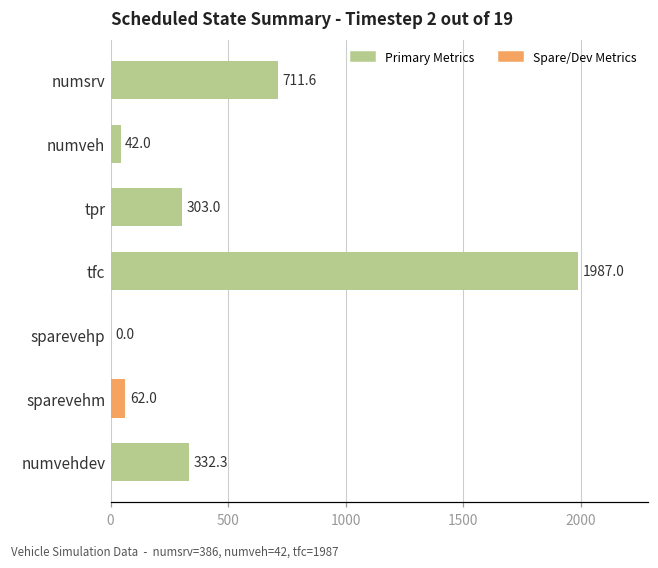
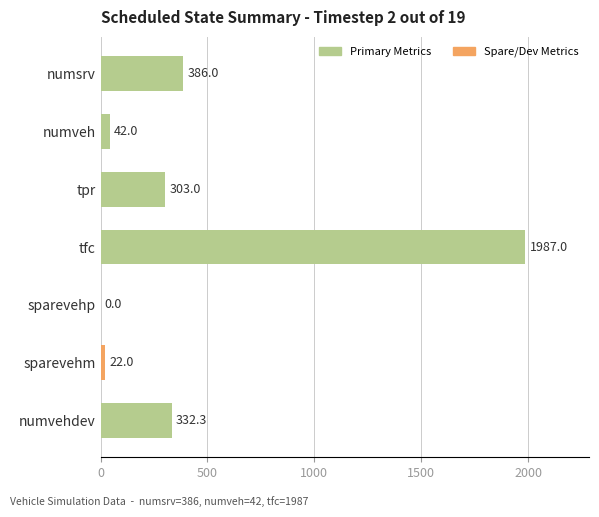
numsrv: 711.6 -> 386.0
sparevehm: 62.0 -> 22.0
